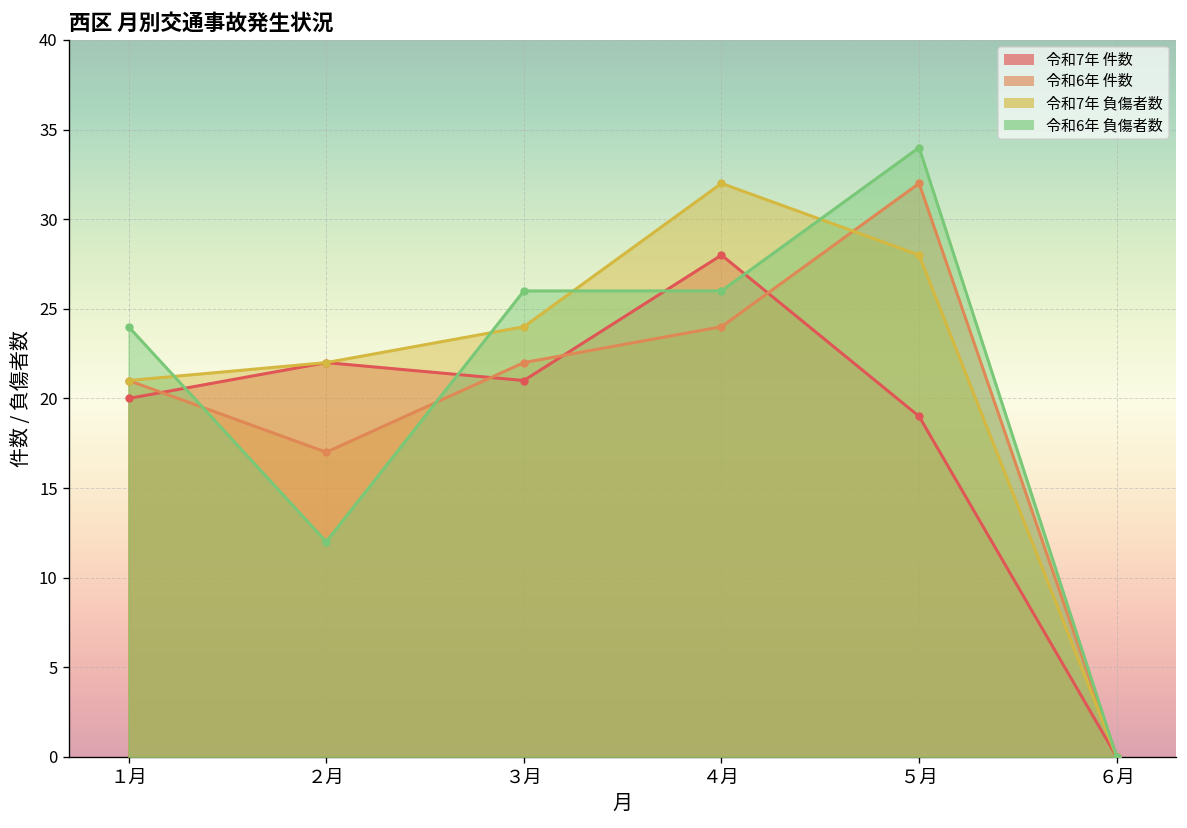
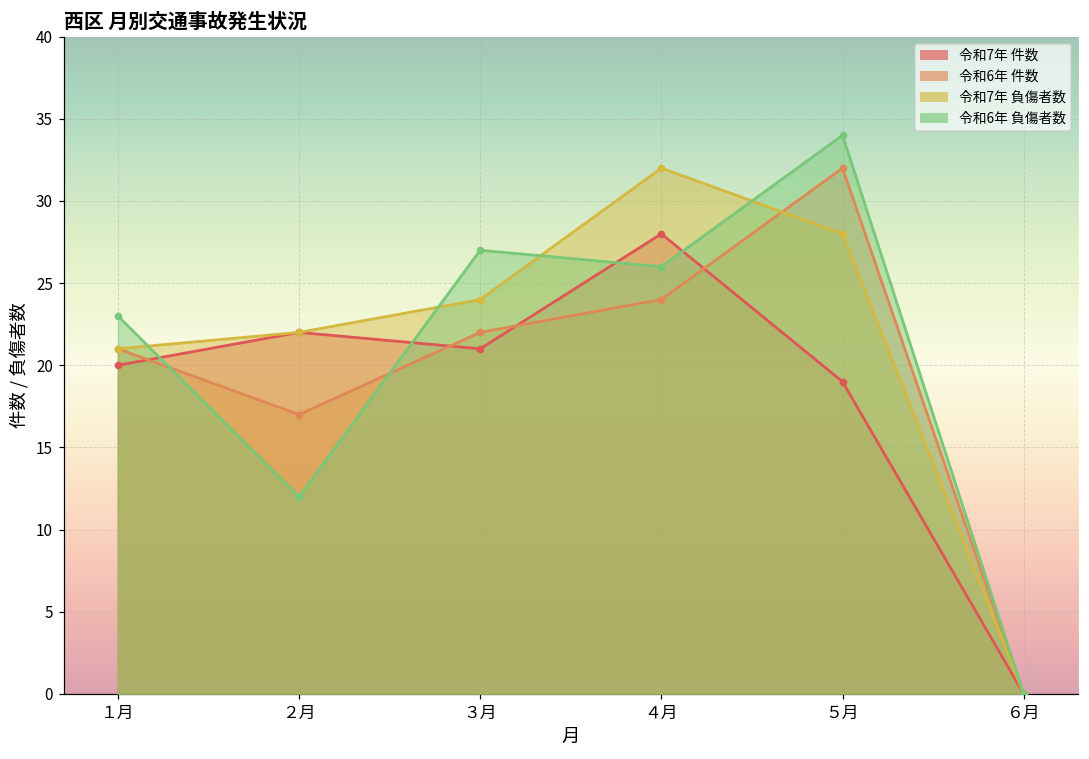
令和6年 負傷者数, １月: 24 -> 23
令和6年 負傷者数, ３月: 26 -> 27
